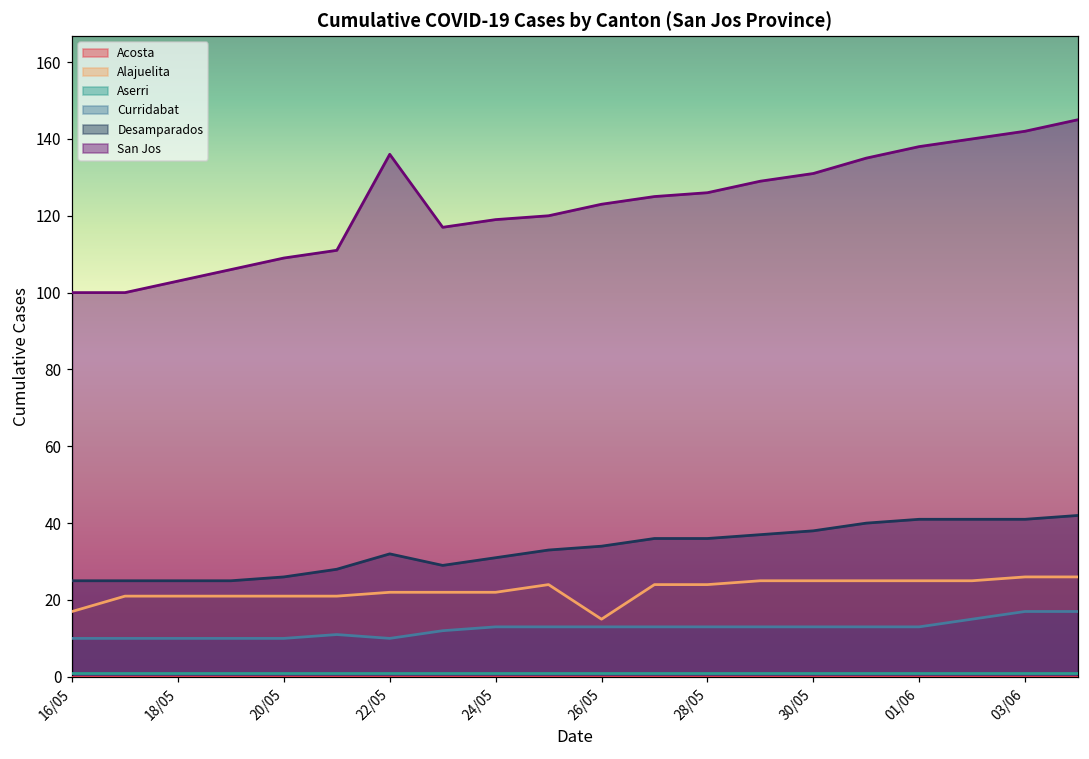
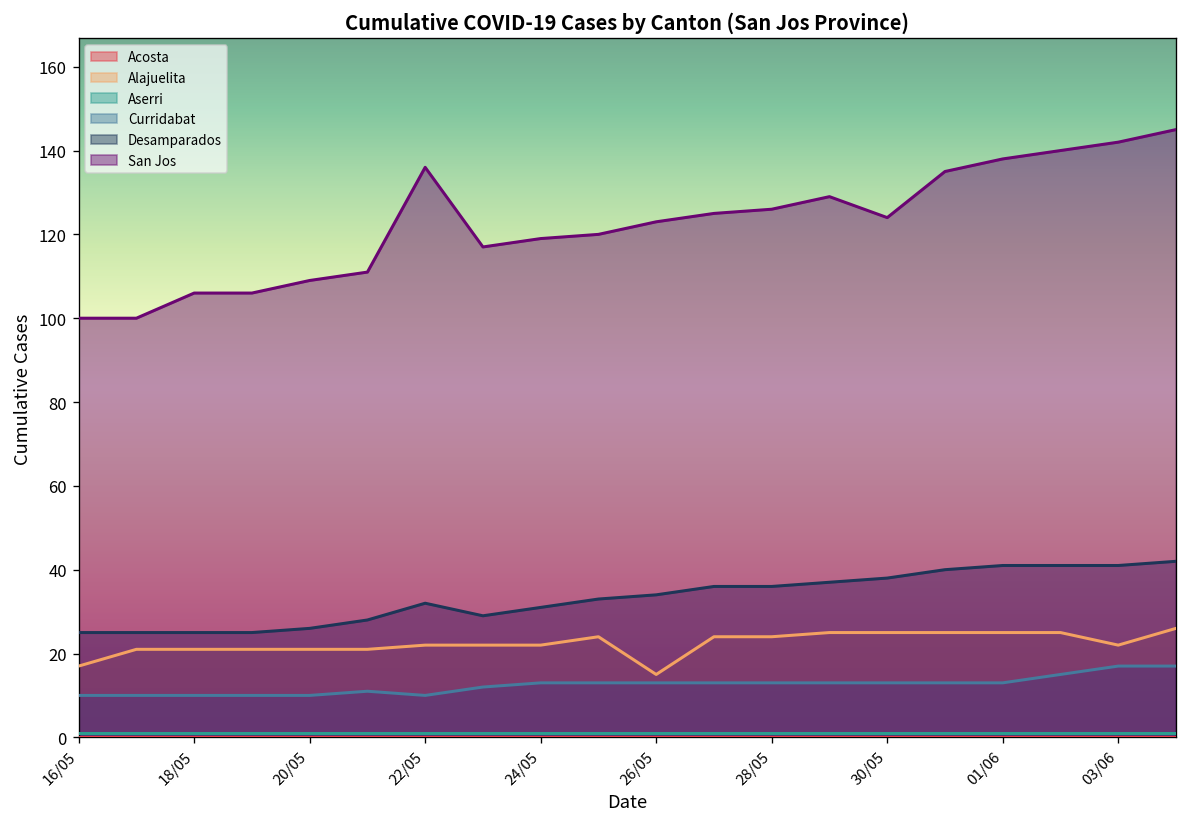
San Jos, 18/05: 103 -> 106
San Jos, 30/05: 131 -> 124
Alajuelita, 03/06: 26 -> 22
